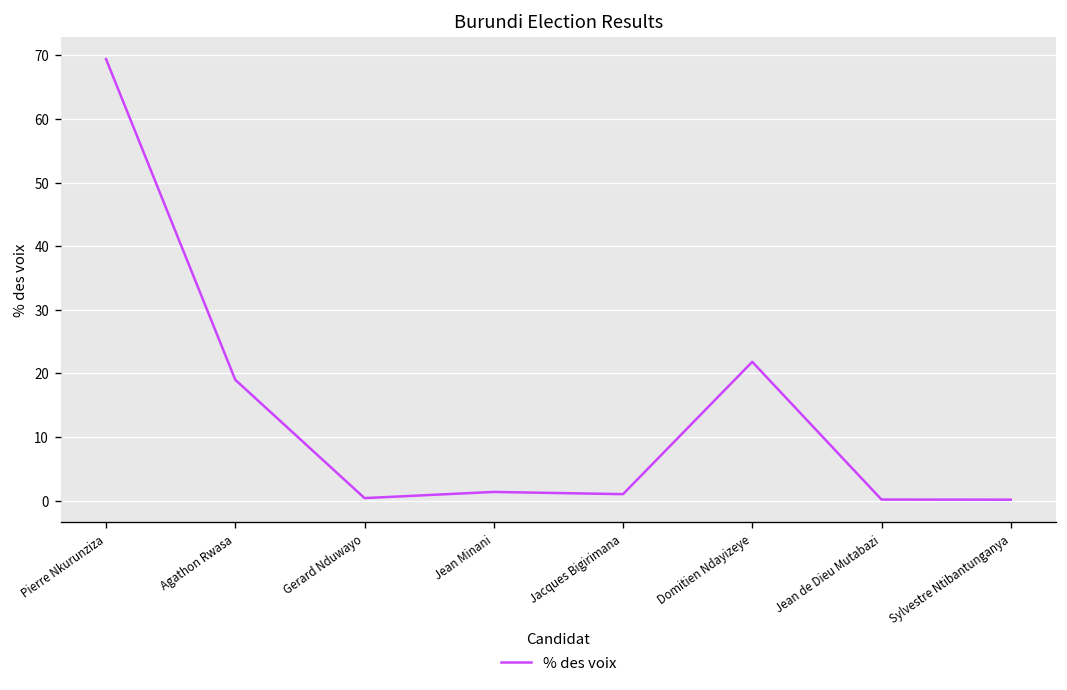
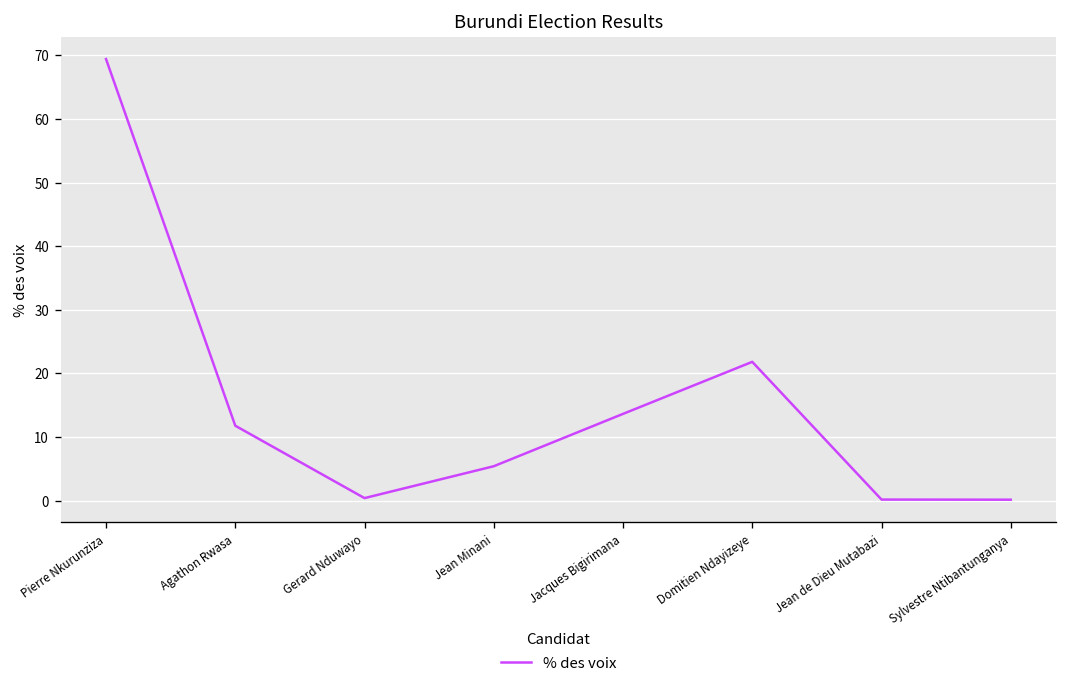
Agathon Rwasa: 19 -> 12
Jean Minani: 1 -> 5
Jacques Bigirimana: 1 -> 14
